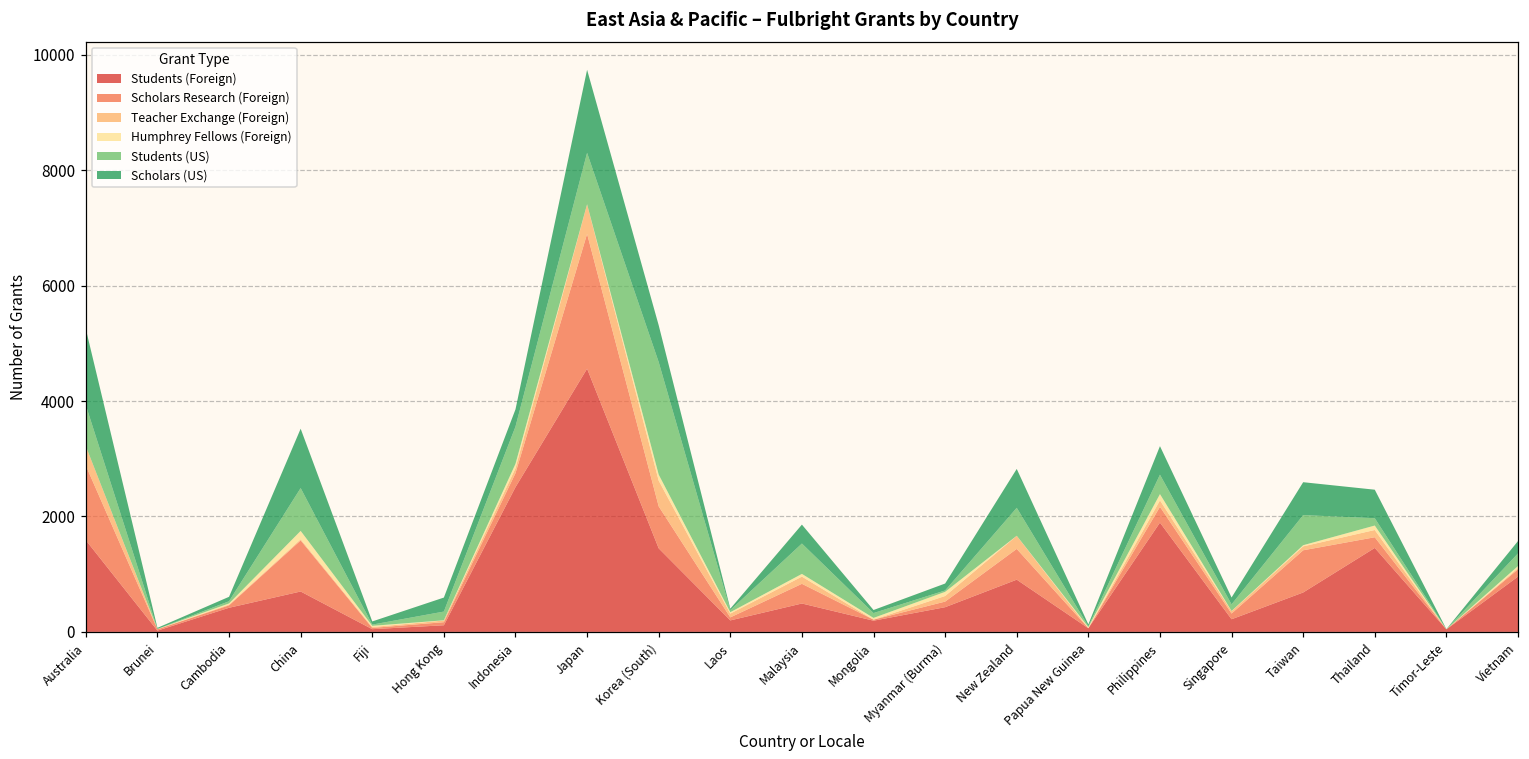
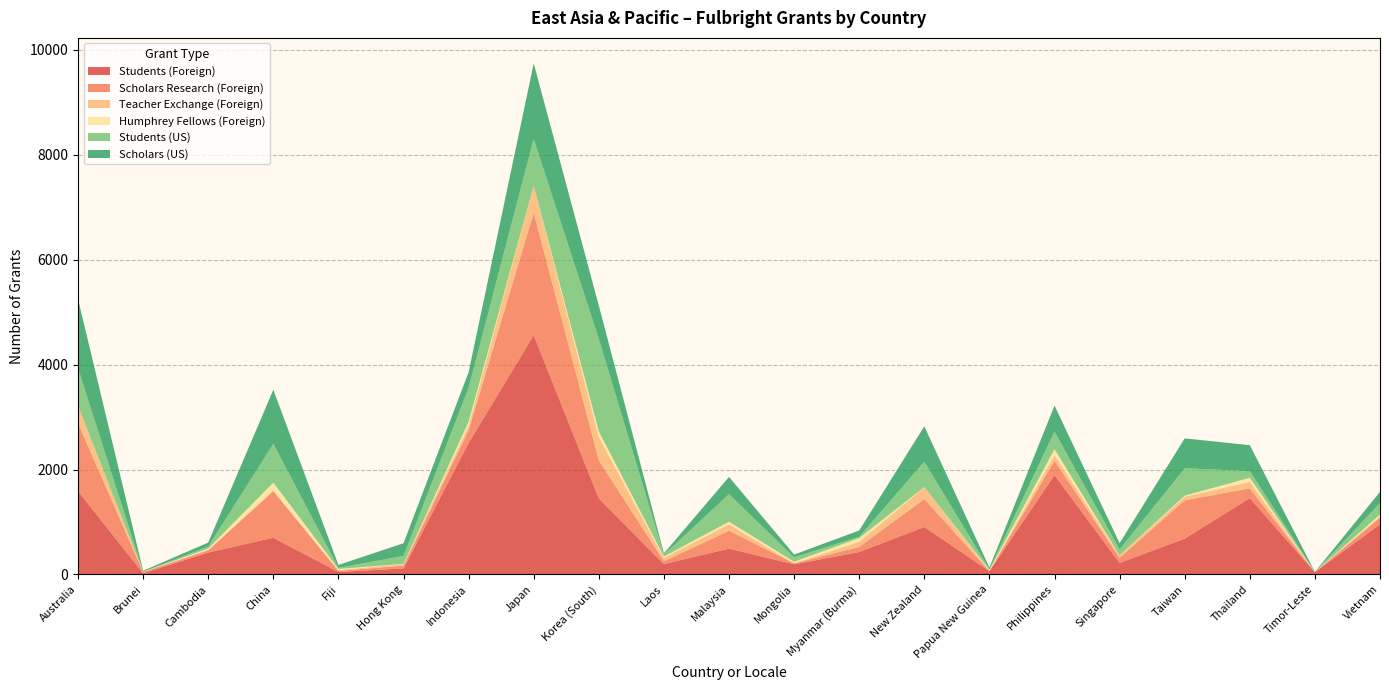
Students (US), Korea (South): 1900 -> 1800
